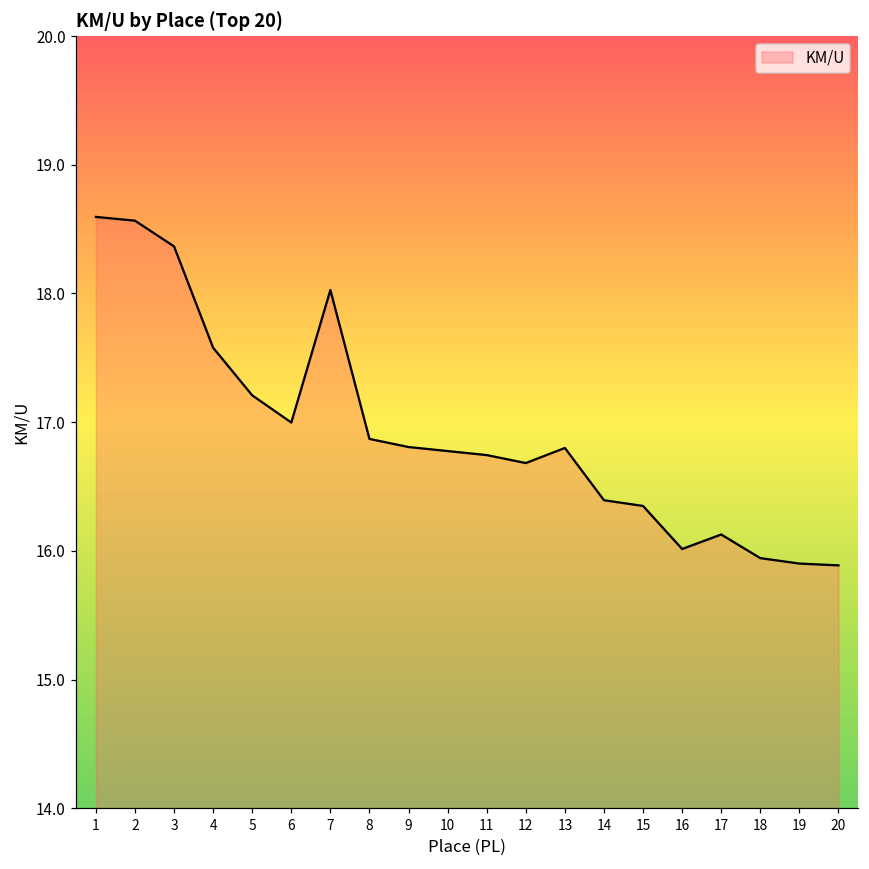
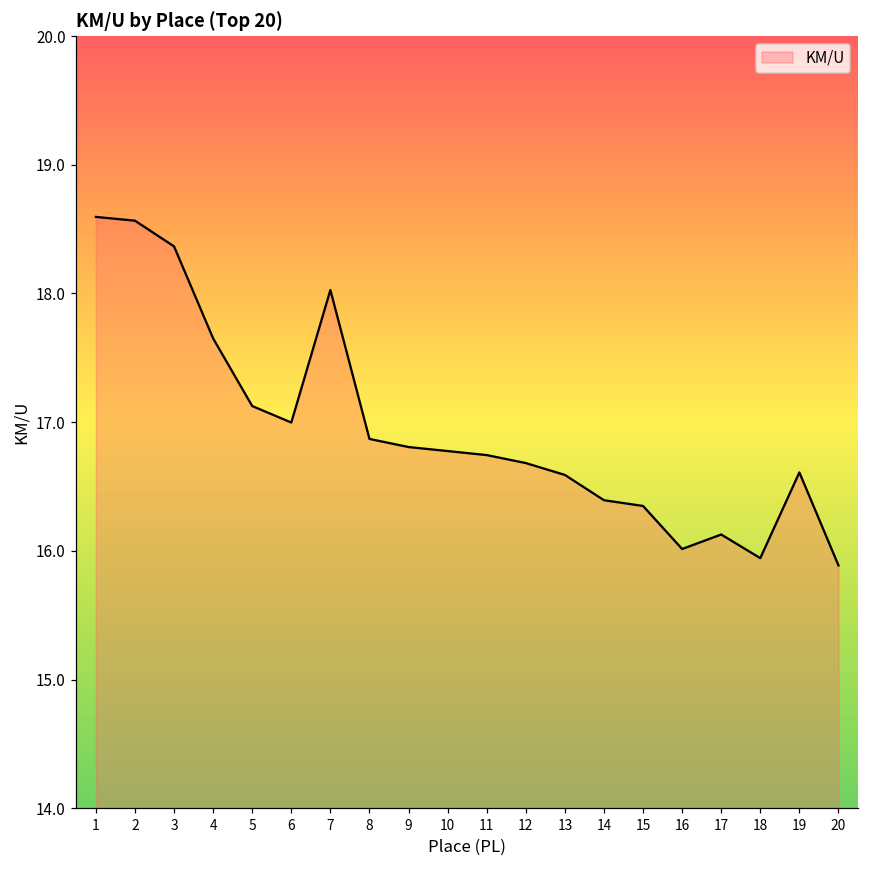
4: 17.58 -> 17.65
5: 17.21 -> 17.13
13: 16.80 -> 16.59
19: 15.90 -> 16.61
